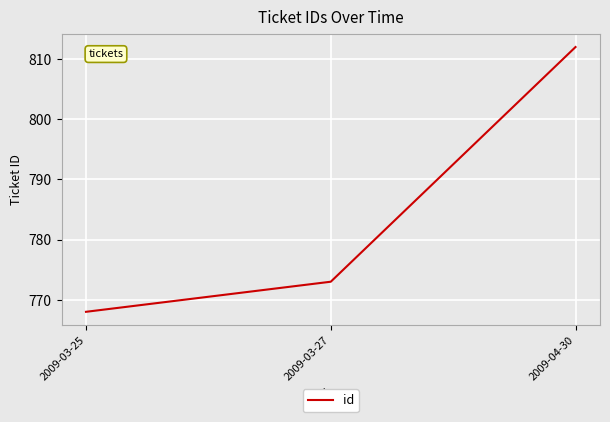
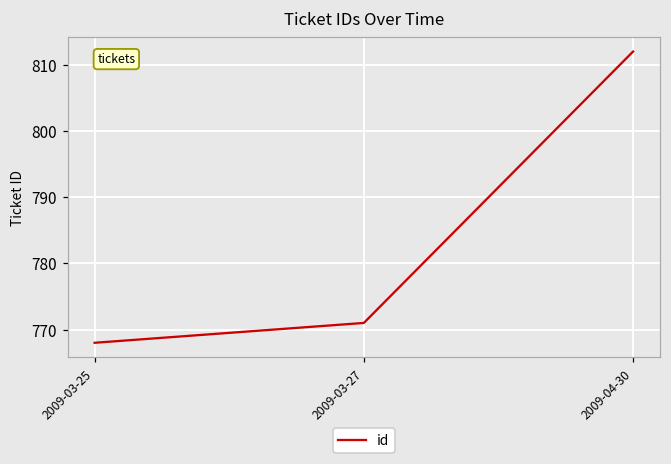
2009-03-27: 773 -> 771
